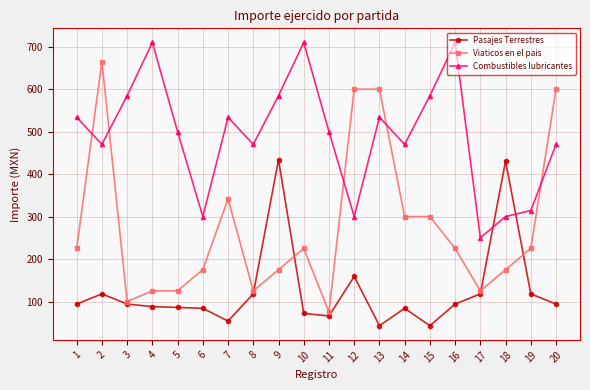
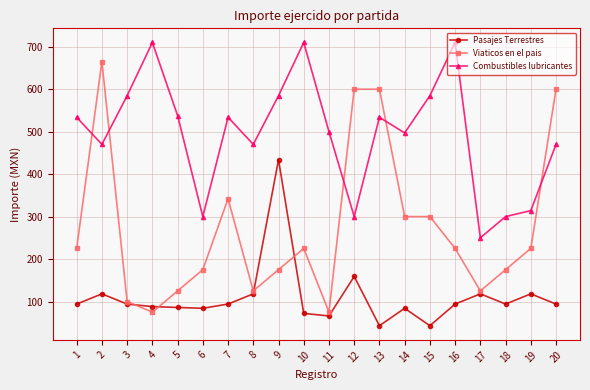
Viaticos en el pais, 4: 130 -> 80
Combustibles lubricantes, 5: 500 -> 540
Pasajes Terrestres, 7: 50 -> 90
Combustibles lubricantes, 14: 470 -> 500
Pasajes Terrestres, 18: 430 -> 90
